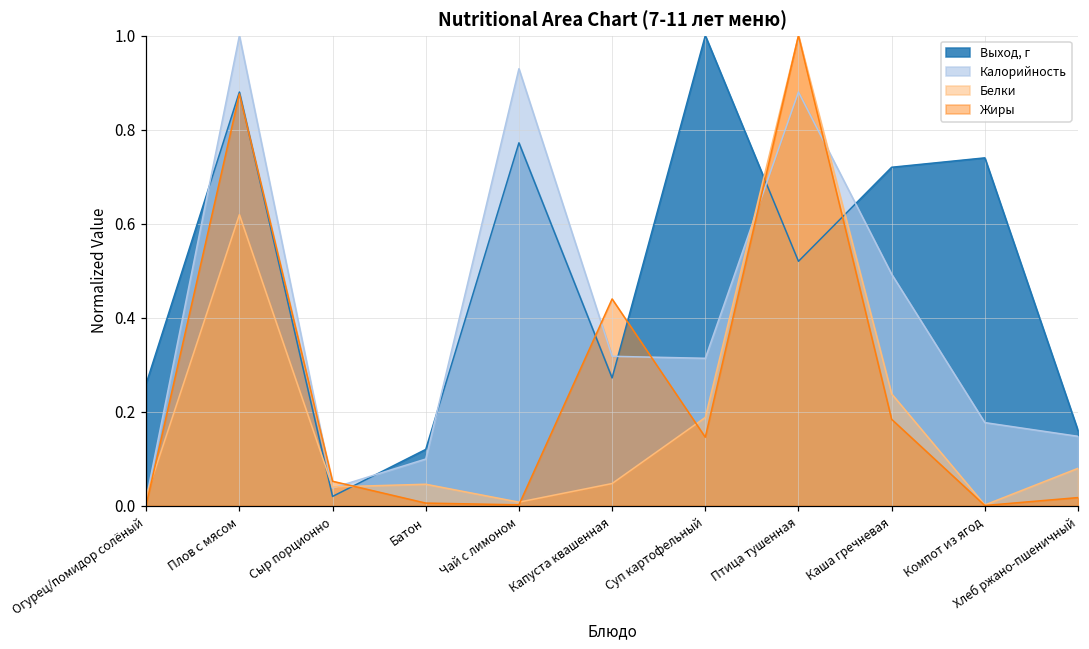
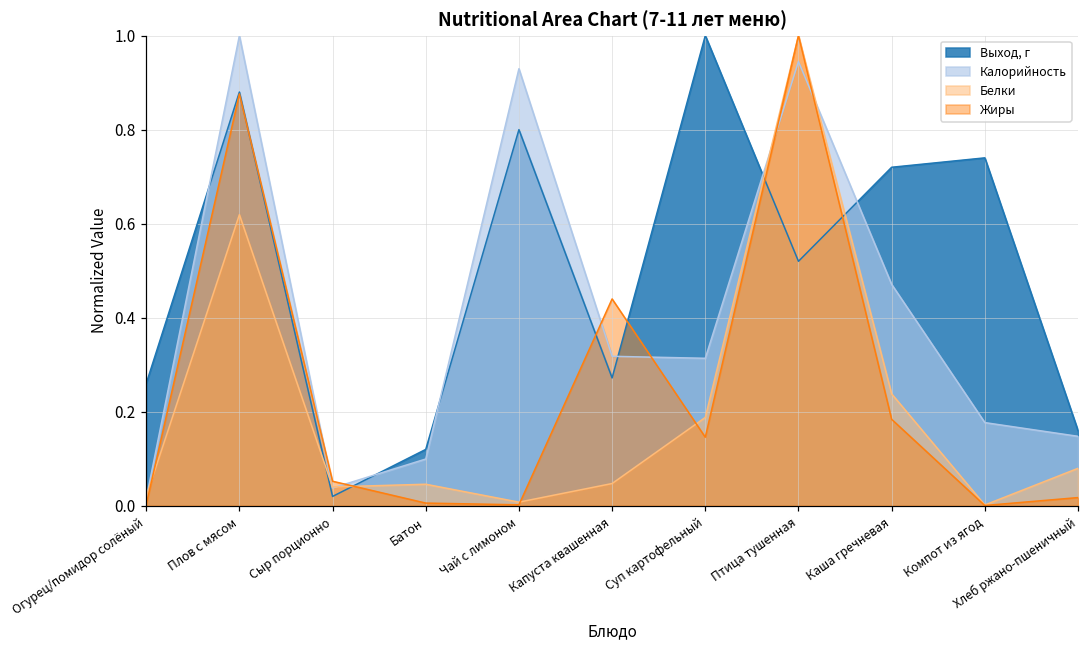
Выход, г, Чай с лимоном: 0.77 -> 0.80
Калорийность, Птица тушенная: 0.88 -> 0.94
Калорийность, Каша гречневая: 0.49 -> 0.47
